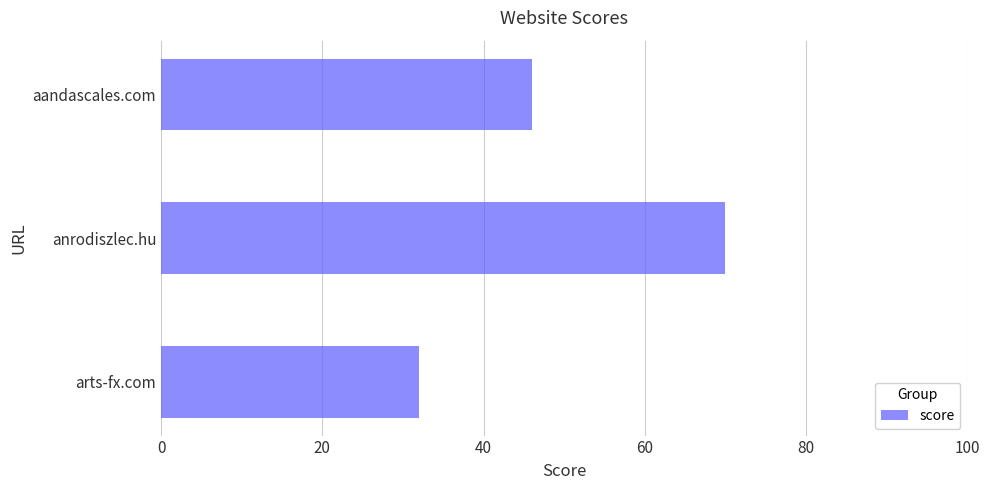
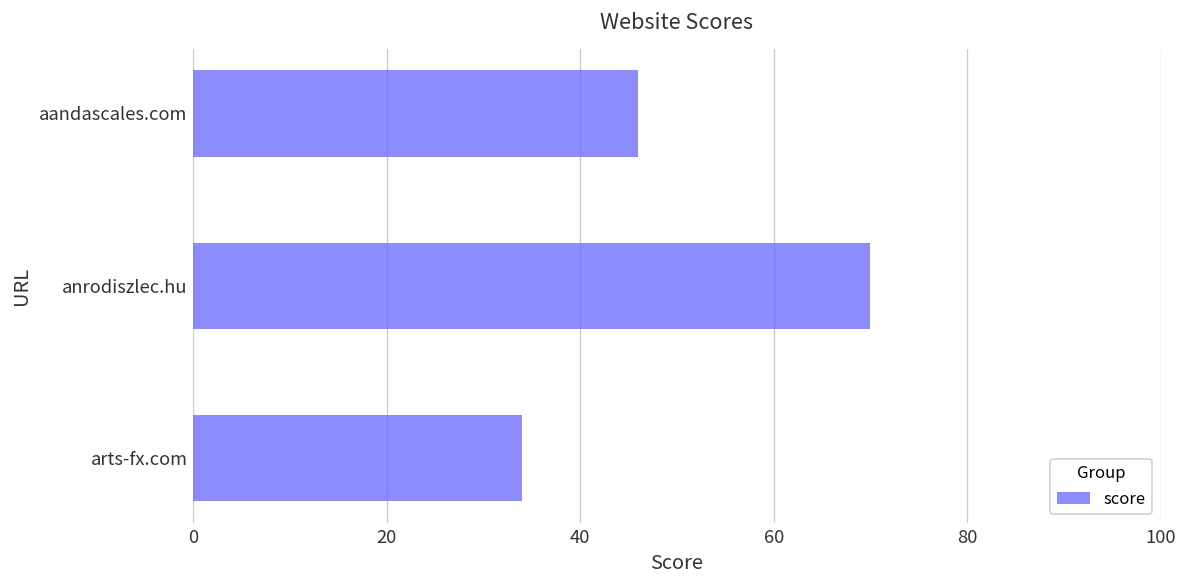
arts-fx.com: 32 -> 34
